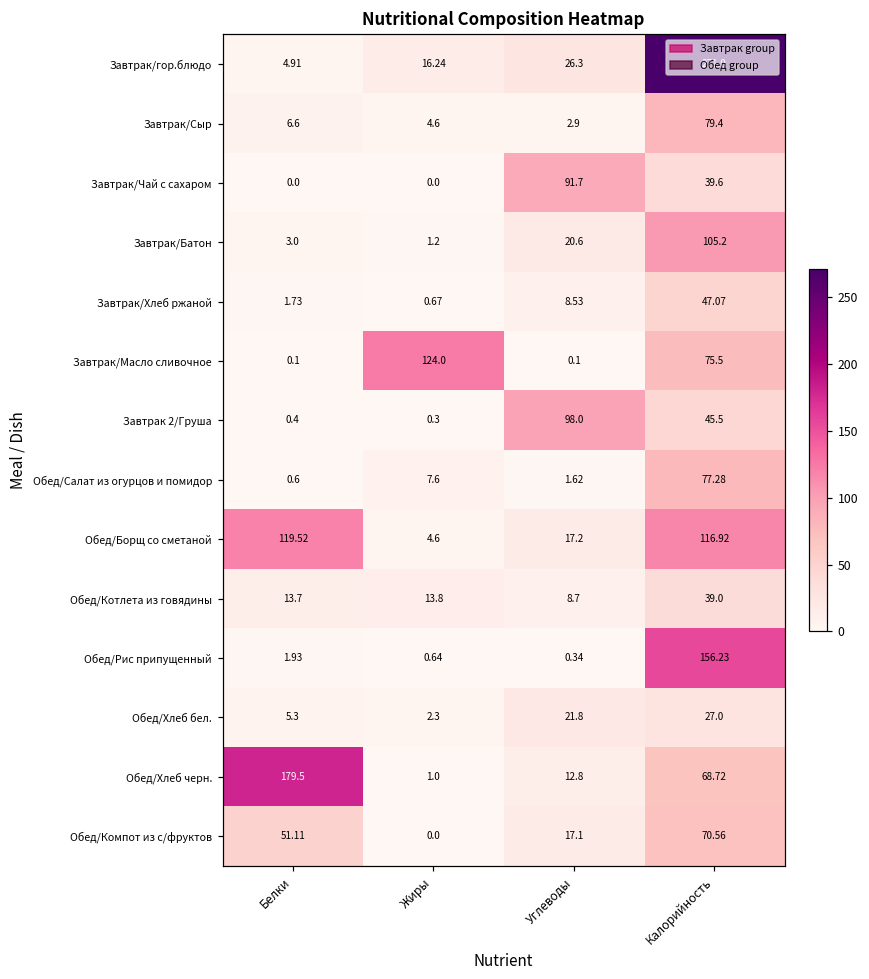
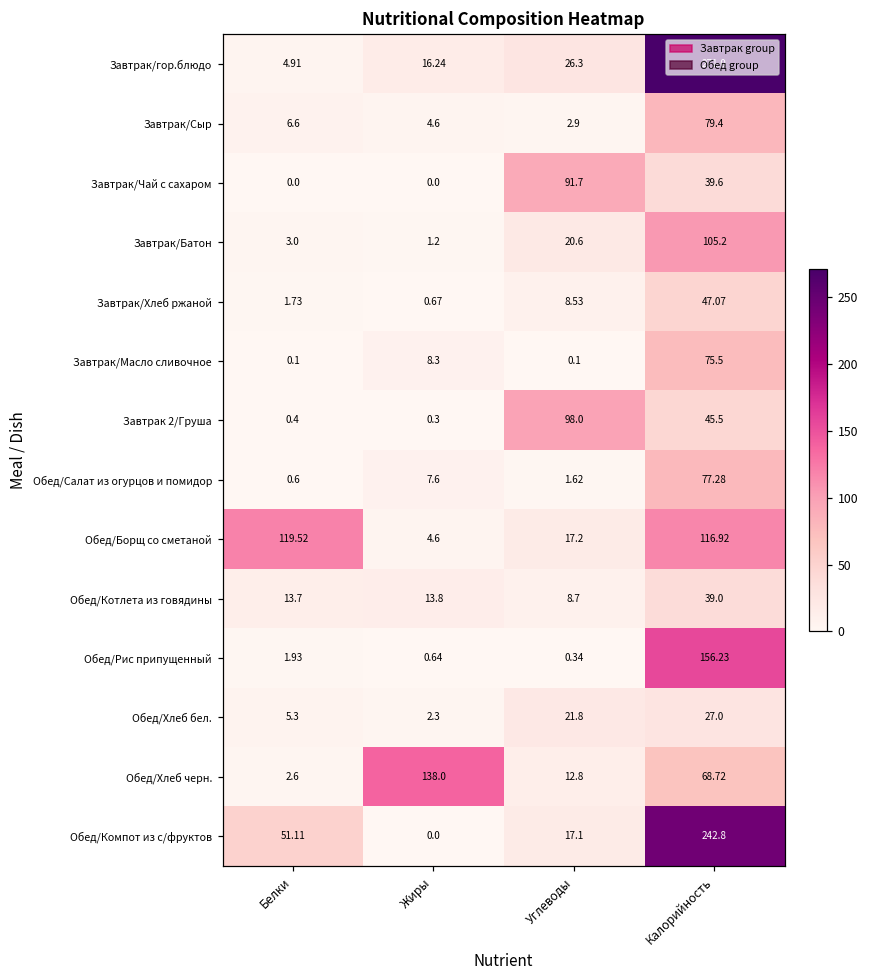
Завтрак/Масло сливочное, Жиры: 124.0 -> 8.3
Обед/Хлеб черн., Белки: 179.5 -> 2.6
Обед/Хлеб черн., Жиры: 1.0 -> 138.0
Обед/Компот из с/фруктов, Калорийность: 70.56 -> 242.8
